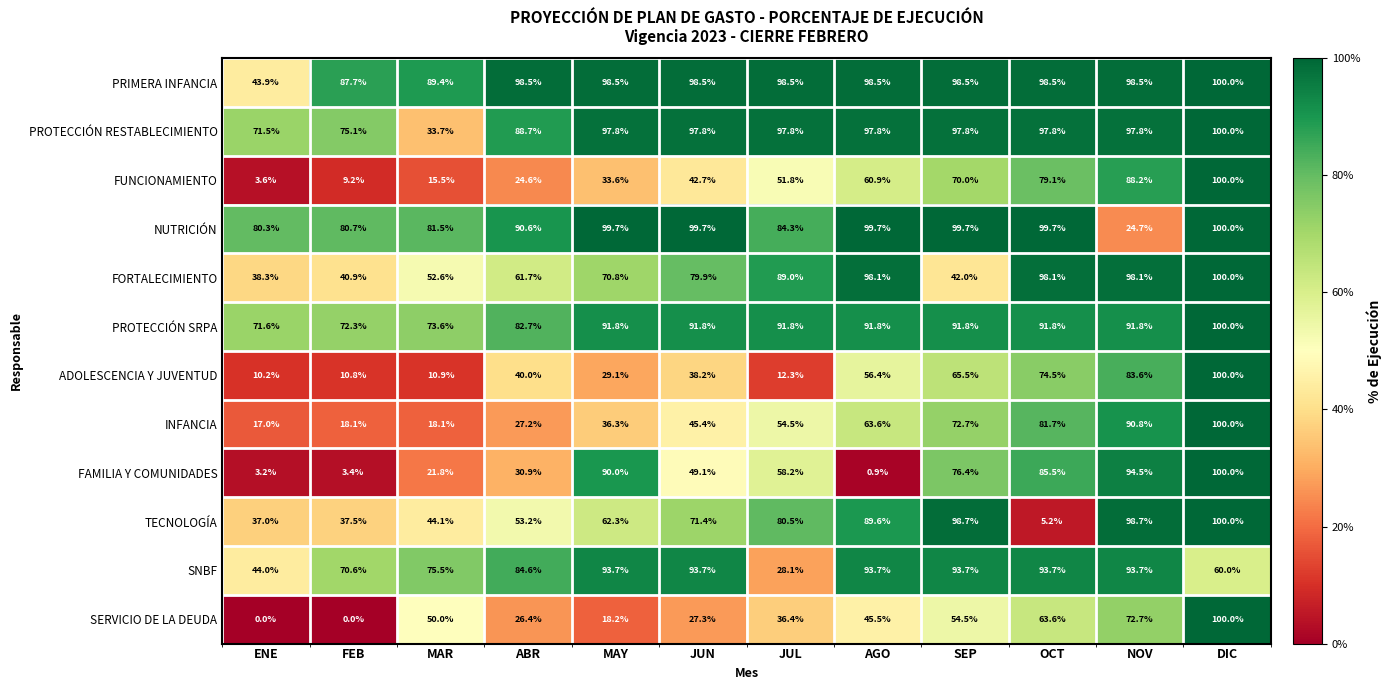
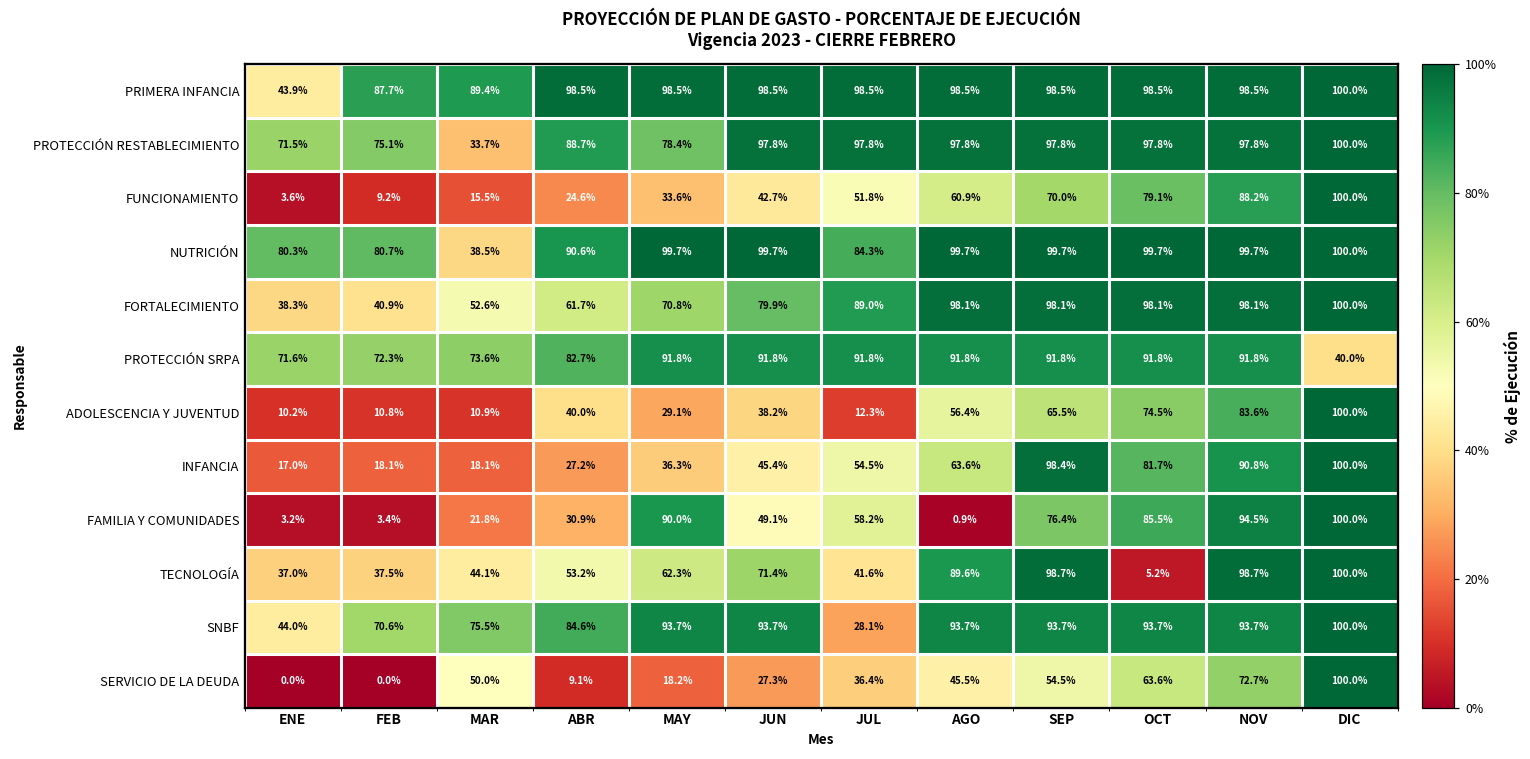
PROTECCIÓN RESTABLECIMIENTO, MAY: 97.8% -> 78.4%
NUTRICIÓN, MAR: 81.5% -> 38.5%
NUTRICIÓN, NOV: 24.7% -> 99.7%
FORTALECIMIENTO, SEP: 42.0% -> 98.1%
PROTECCIÓN SRPA, DIC: 100.0% -> 40.0%
INFANCIA, SEP: 72.7% -> 98.4%
TECNOLOGÍA, JUL: 80.5% -> 41.6%
SNBF, DIC: 60.0% -> 100.0%
SERVICIO DE LA DEUDA, ABR: 26.4% -> 9.1%
